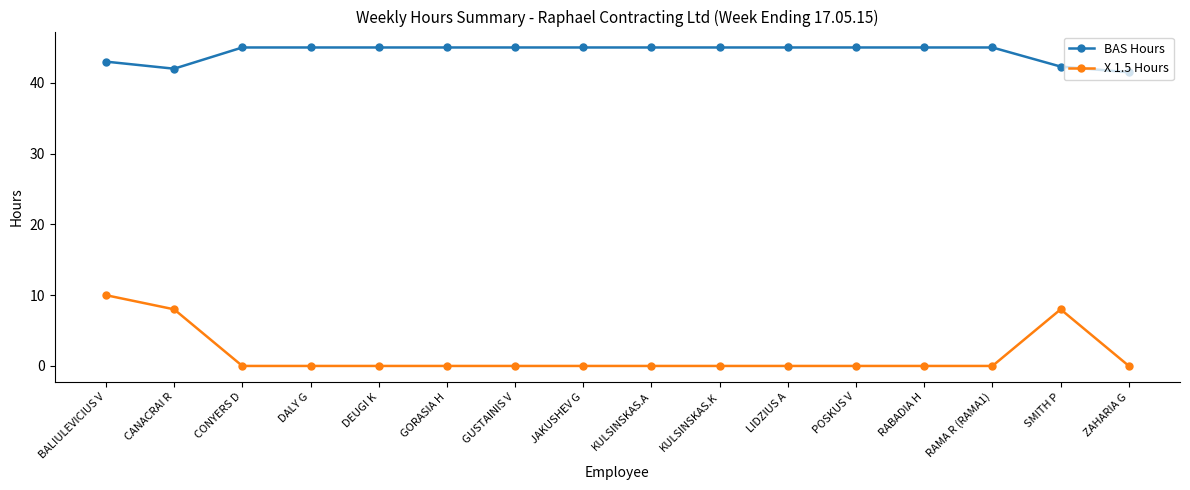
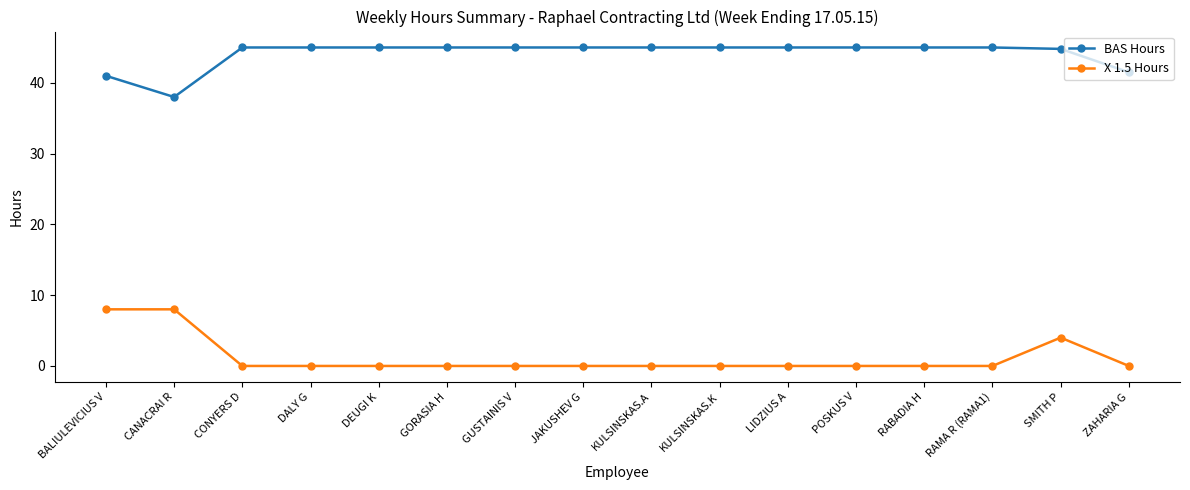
BAS Hours, BALIULEVICIUS V: 43 -> 41
X 1.5 Hours, BALIULEVICIUS V: 10 -> 8
BAS Hours, CANACRAI R: 42 -> 38
BAS Hours, SMITH P: 42 -> 45
X 1.5 Hours, SMITH P: 8 -> 4
